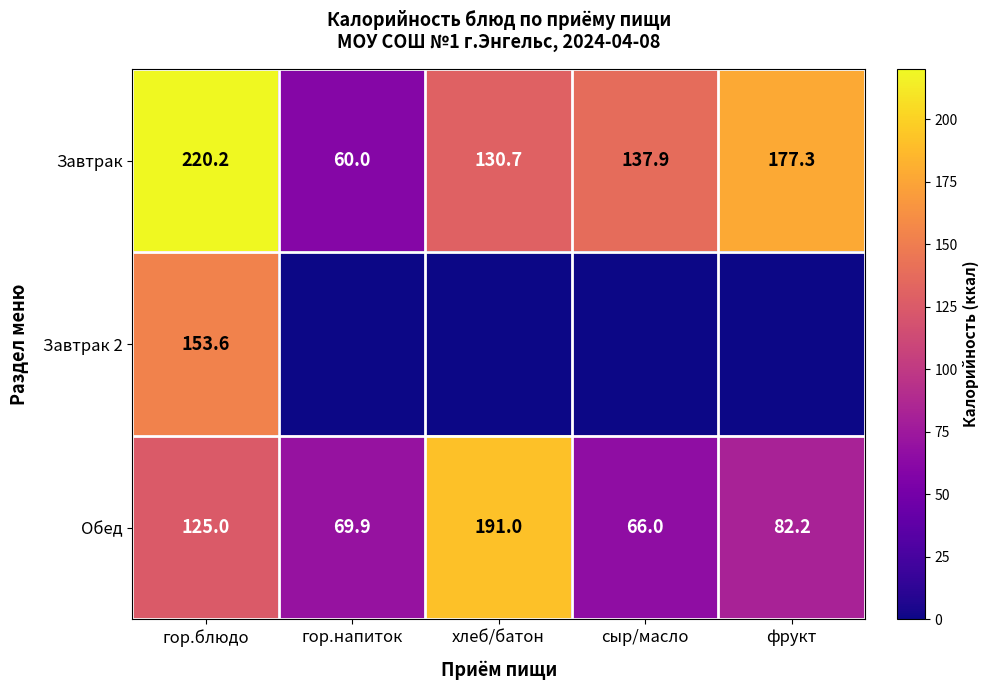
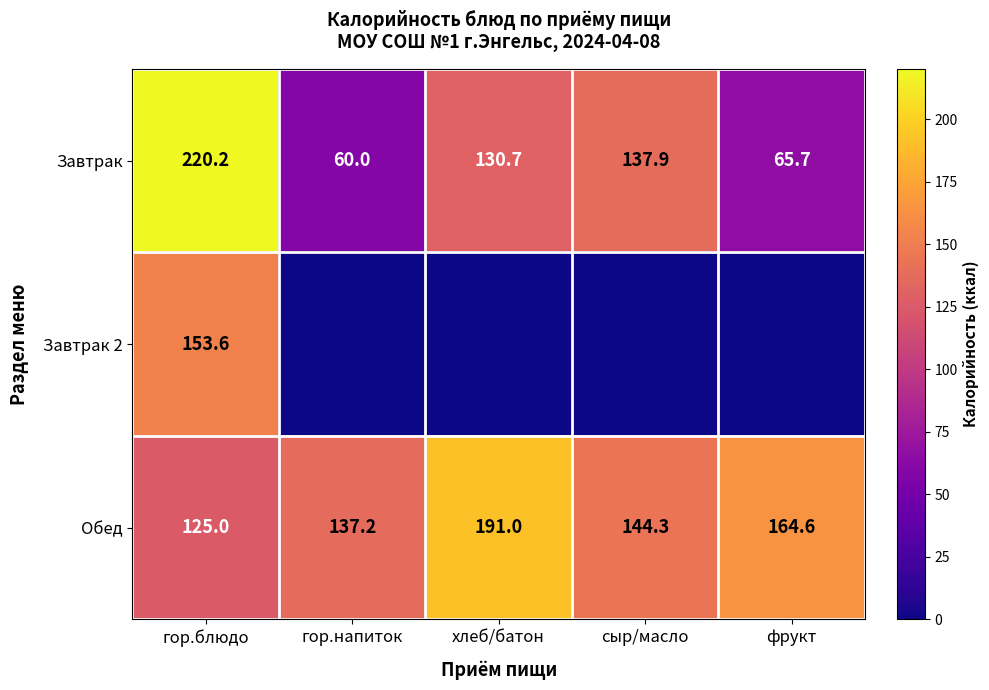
Завтрак, фрукт: 177.3 -> 65.7
Обед, гор.напиток: 69.9 -> 137.2
Обед, сыр/масло: 66.0 -> 144.3
Обед, фрукт: 82.2 -> 164.6
